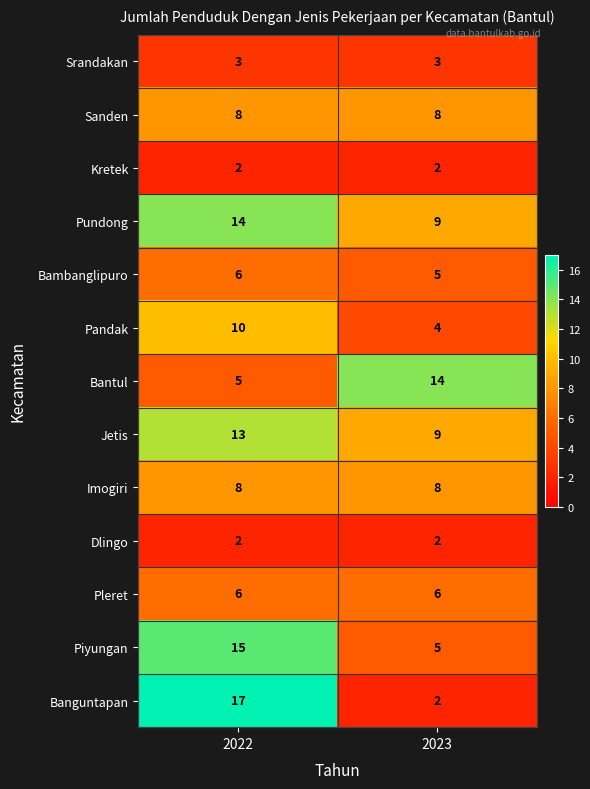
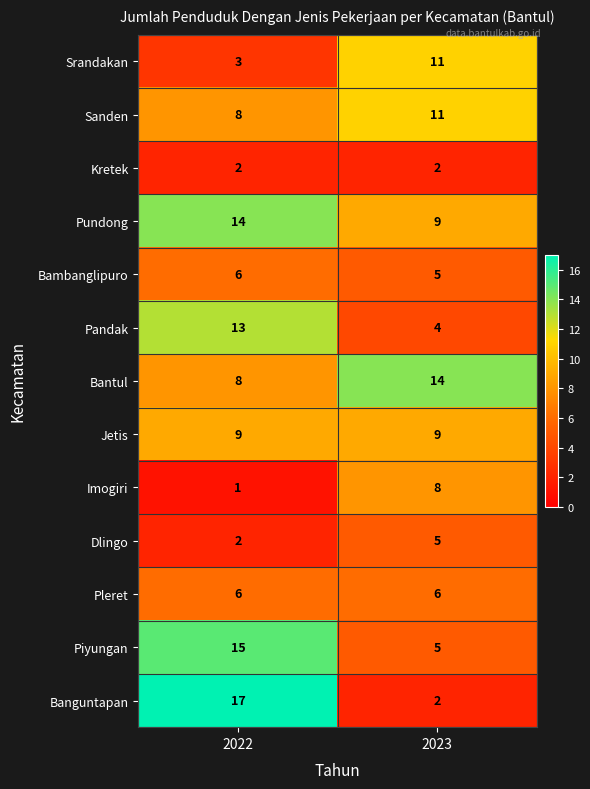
Srandakan, 2023: 3 -> 11
Sanden, 2023: 8 -> 11
Pandak, 2022: 10 -> 13
Bantul, 2022: 5 -> 8
Jetis, 2022: 13 -> 9
Imogiri, 2022: 8 -> 1
Dlingo, 2023: 2 -> 5
